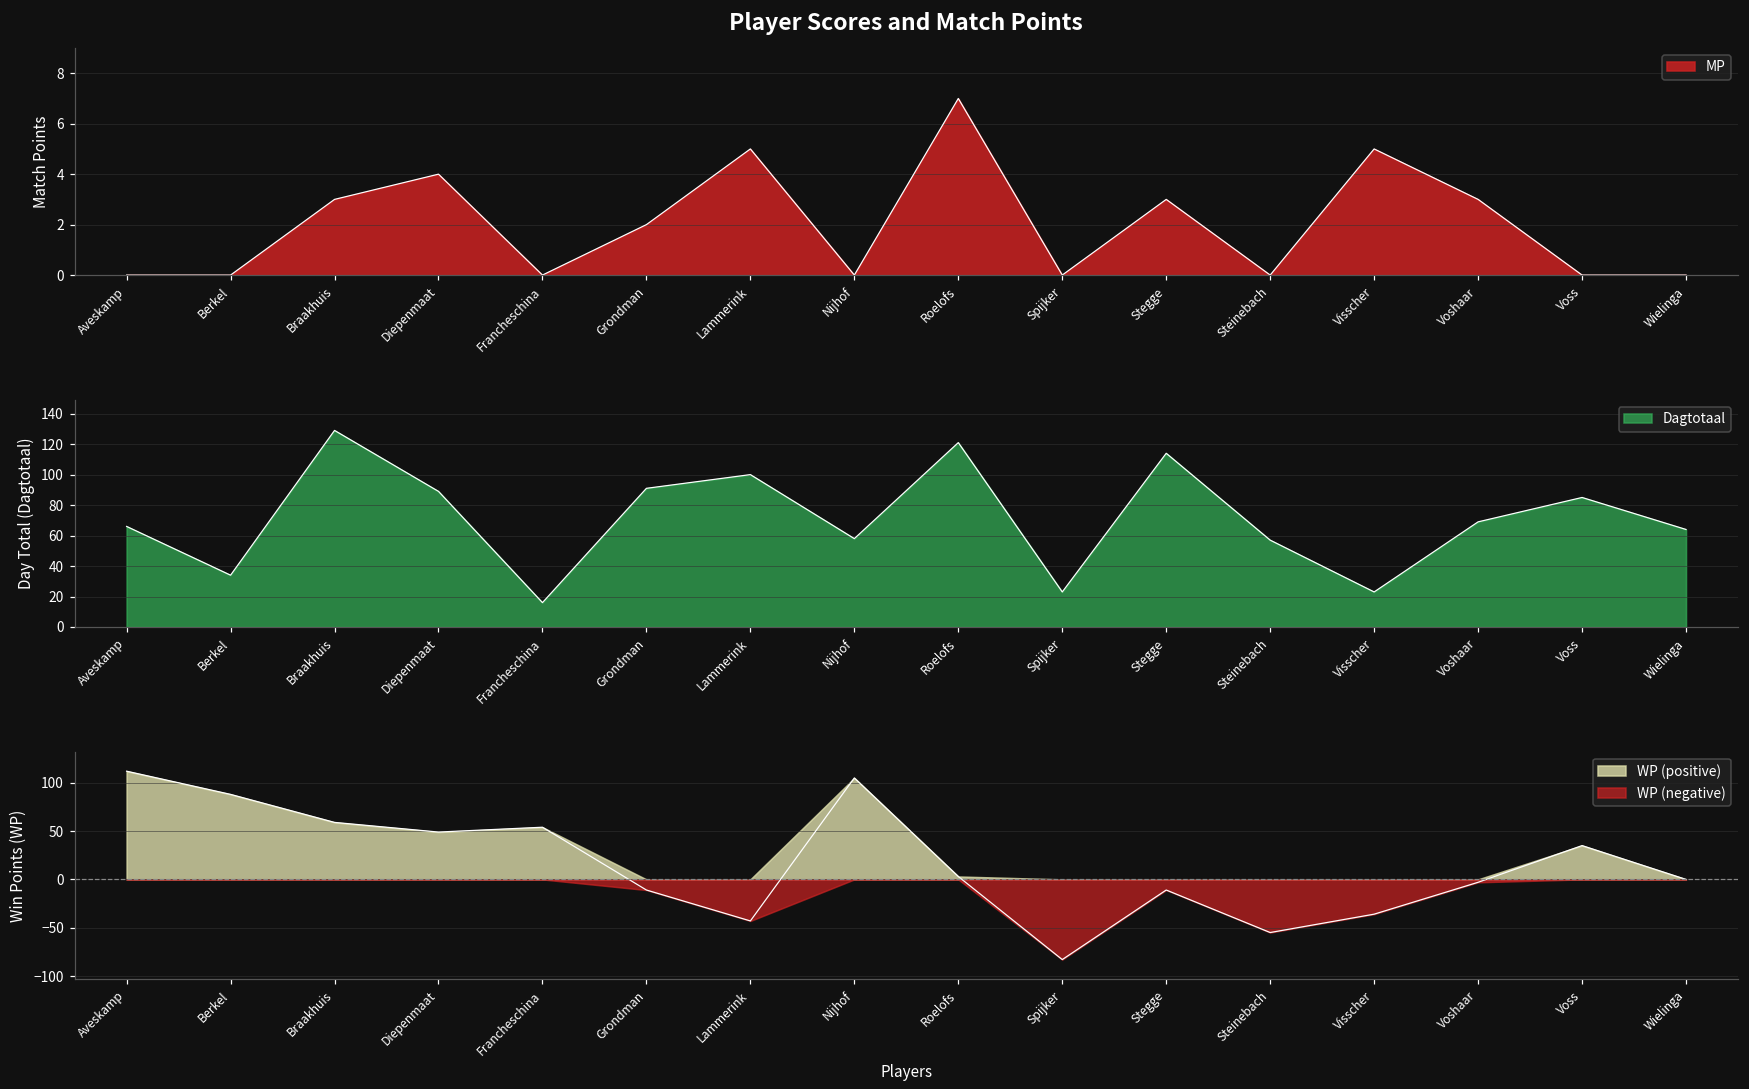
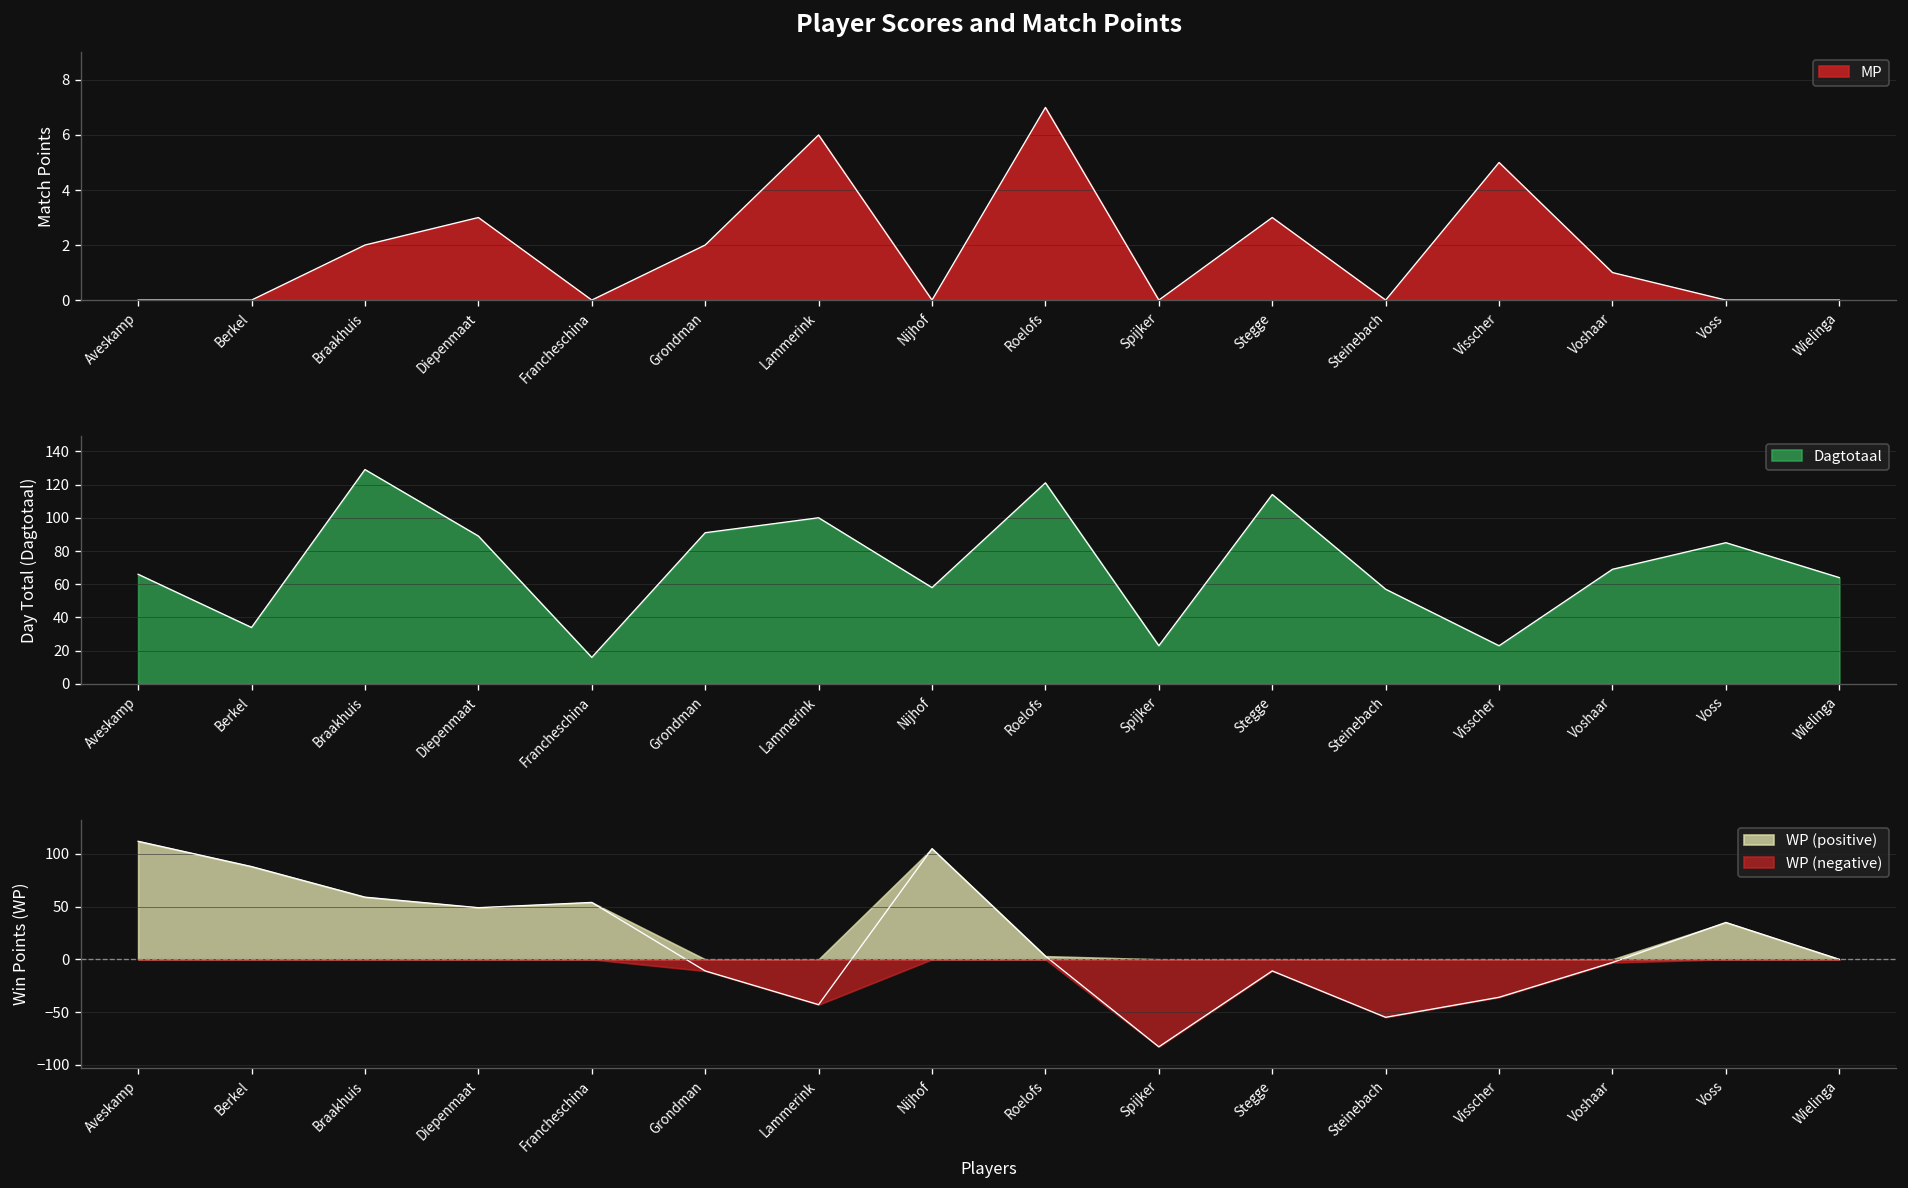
Player Scores and Match Points, Braakhuis: 3 -> 2
Player Scores and Match Points, Diepenmaat: 4 -> 3
Player Scores and Match Points, Lammerink: 5 -> 6
Player Scores and Match Points, Voshaar: 3 -> 1
